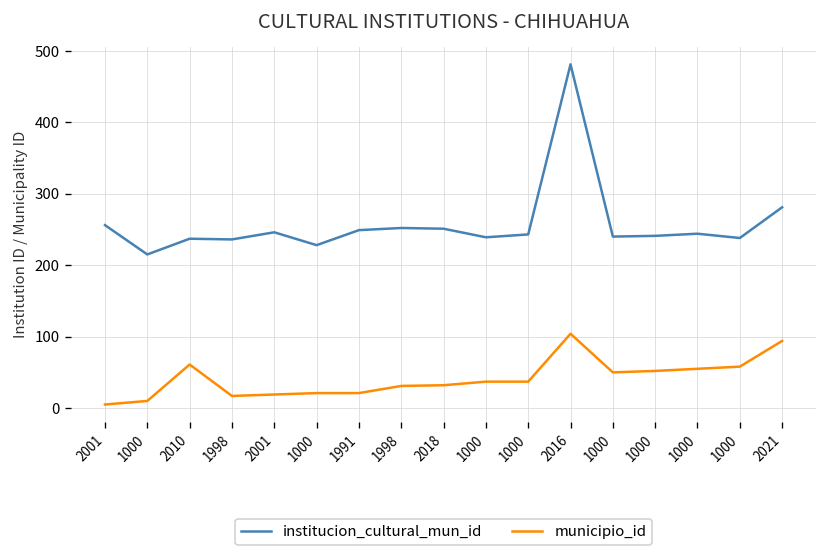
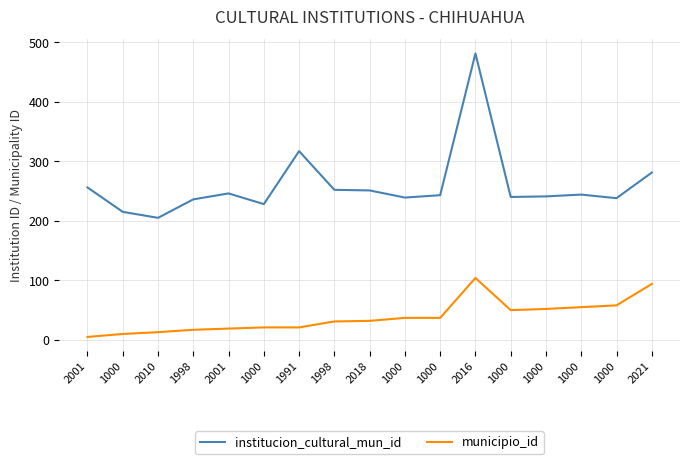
institucion_cultural_mun_id, 2010: 240 -> 210
municipio_id, 2010: 60 -> 10
institucion_cultural_mun_id, 1991: 250 -> 320
